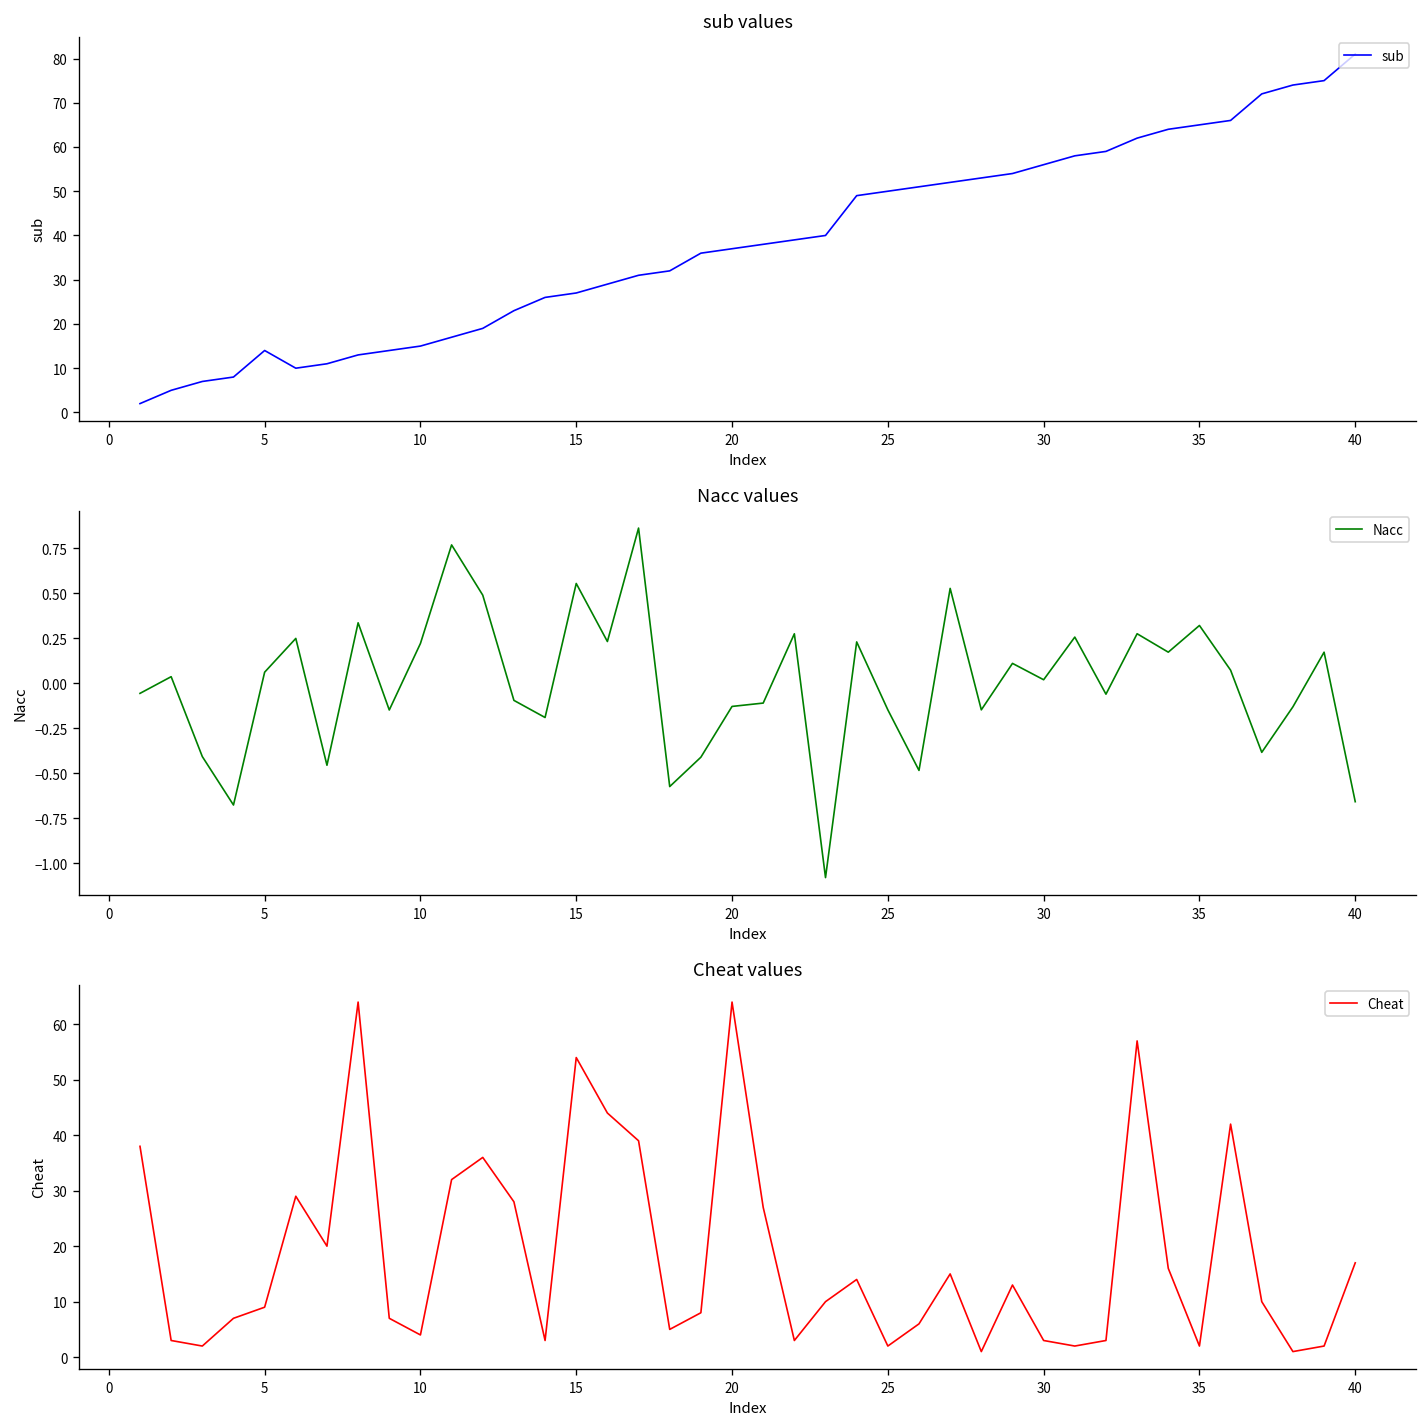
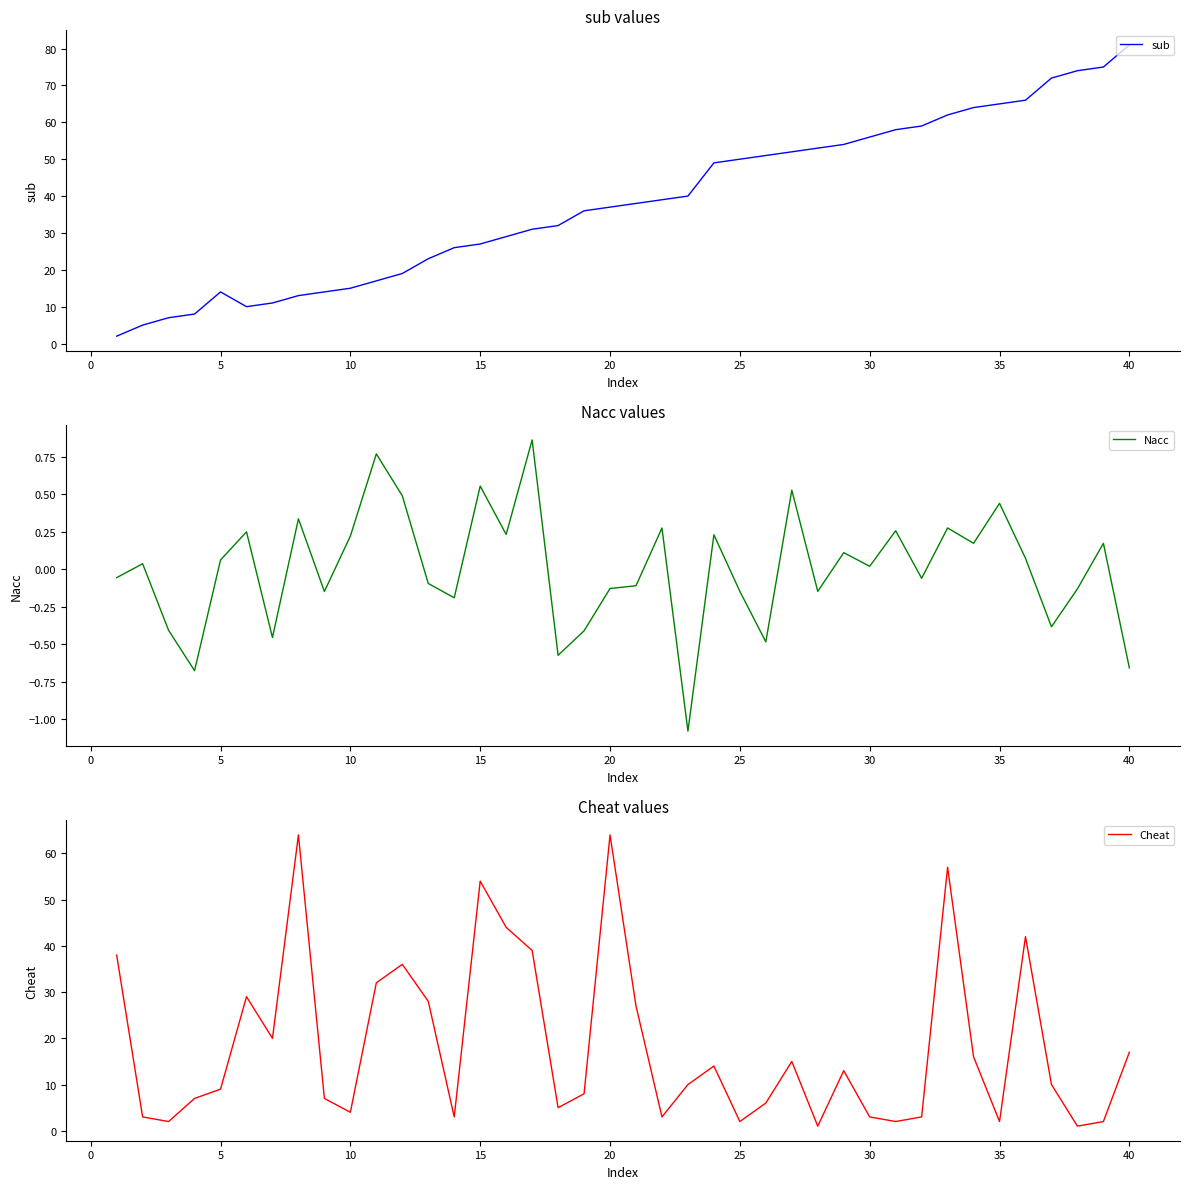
Nacc values, 35: 0.32 -> 0.44
